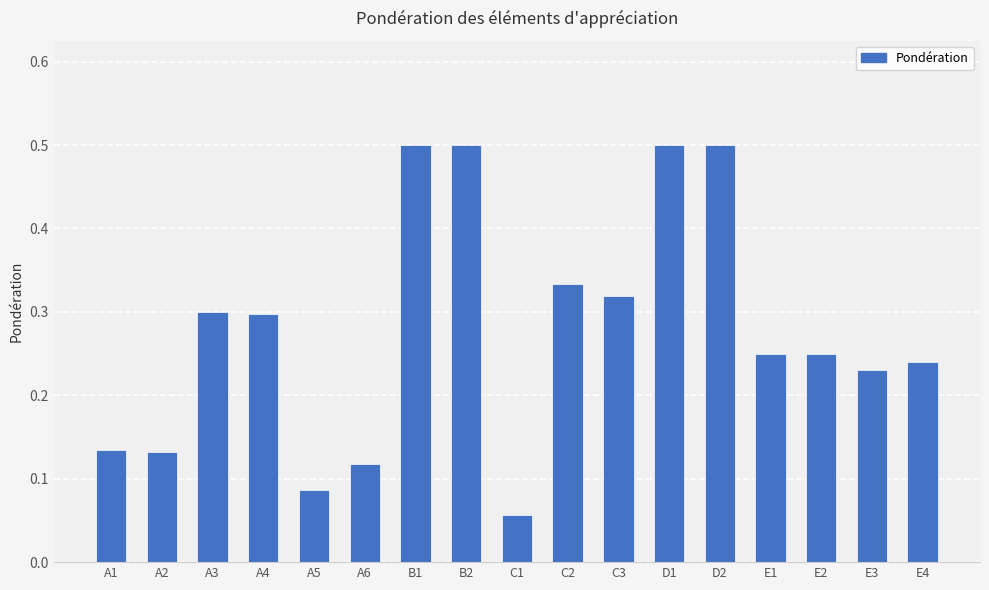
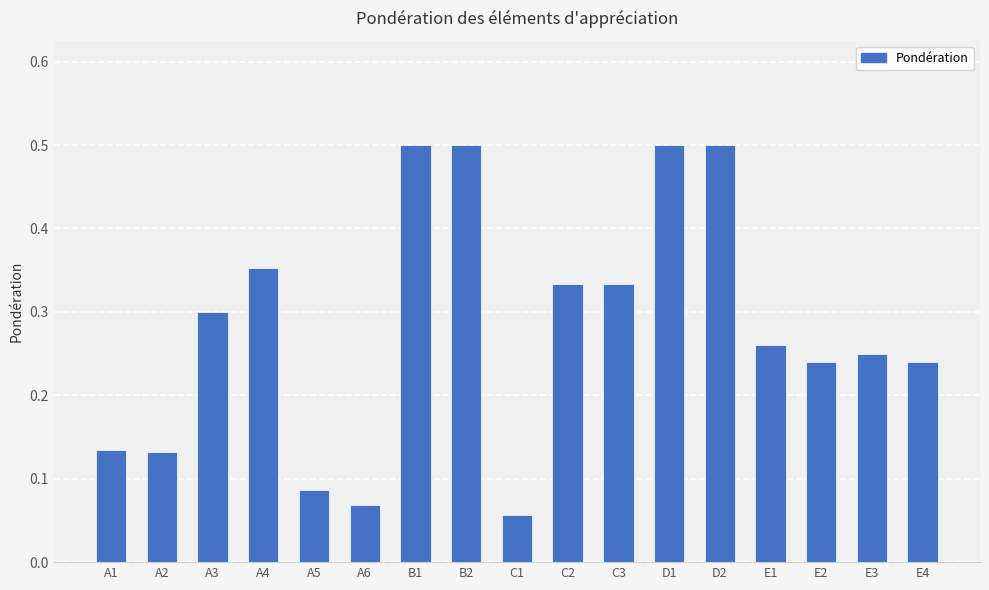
A4: 0.30 -> 0.35
A6: 0.12 -> 0.07
C3: 0.32 -> 0.33
E1: 0.25 -> 0.26
E2: 0.25 -> 0.24
E3: 0.23 -> 0.25
